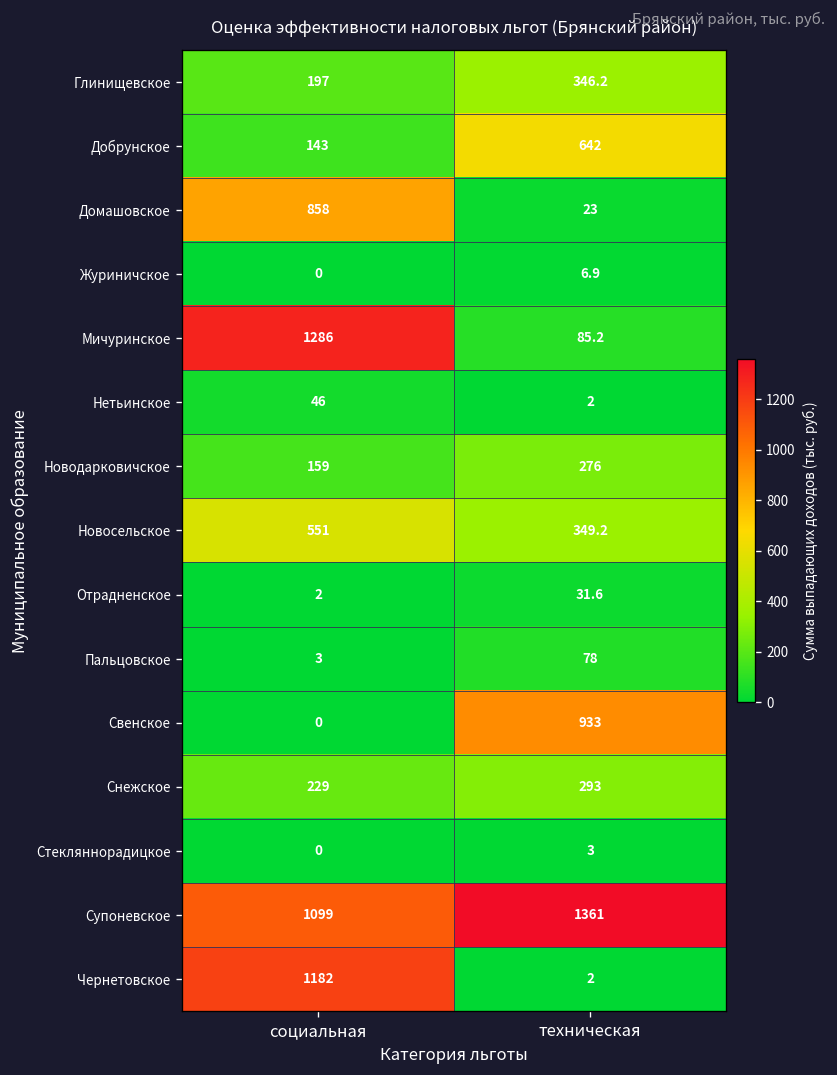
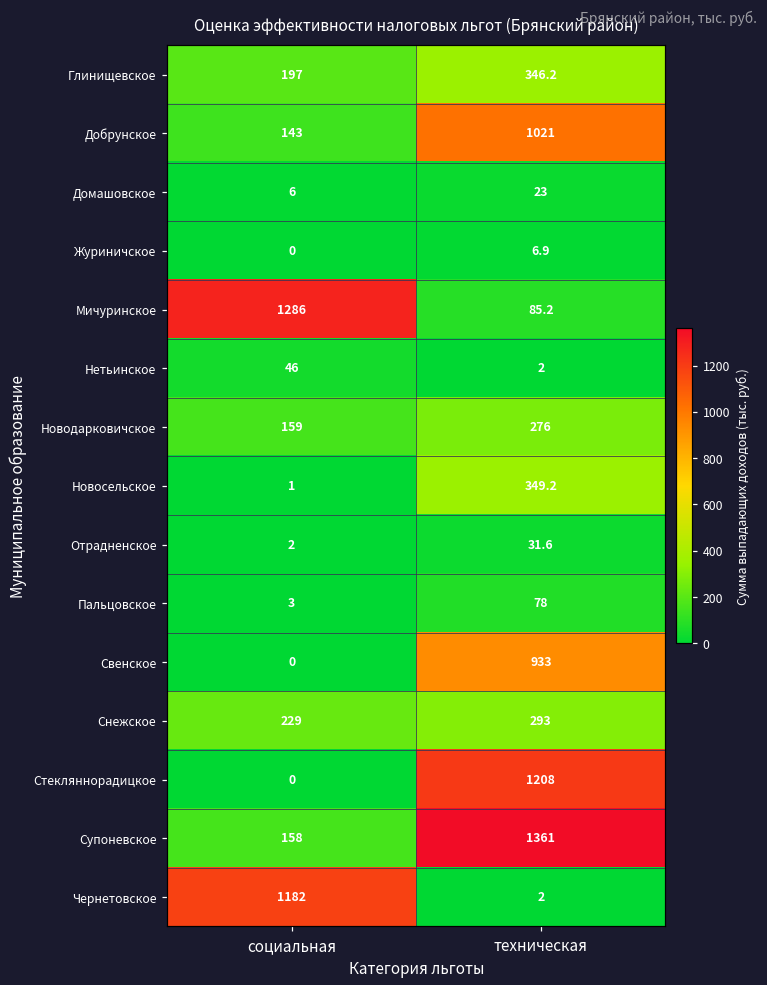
Добрунское, техническая: 642 -> 1021
Домашовское, социальная: 858 -> 6
Новосельское, социальная: 551 -> 1
Стекляннорадицкое, техническая: 3 -> 1208
Супоневское, социальная: 1099 -> 158
